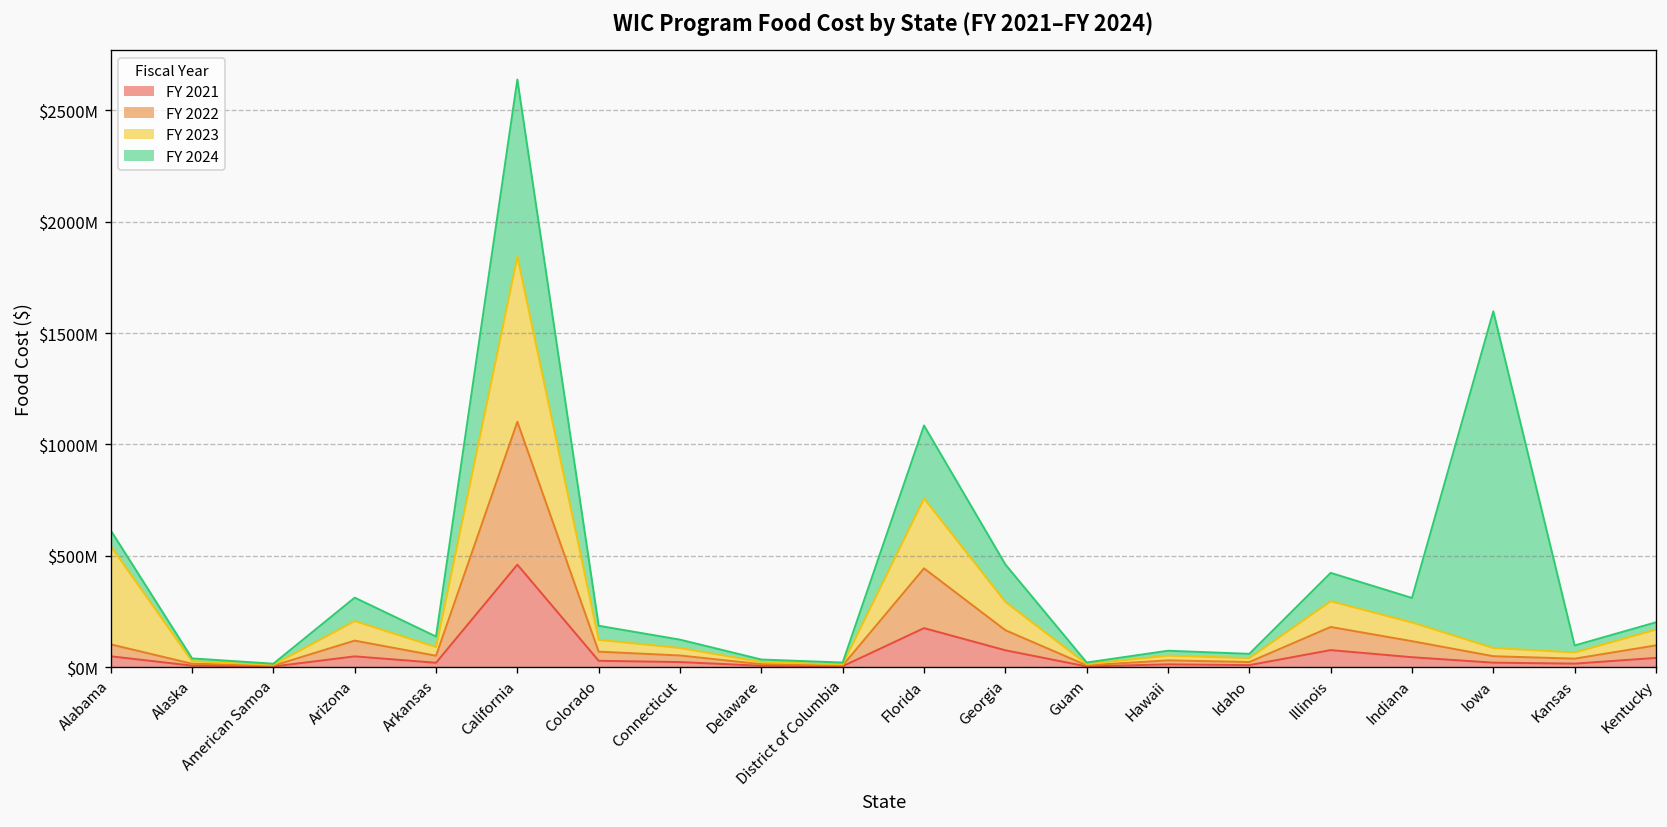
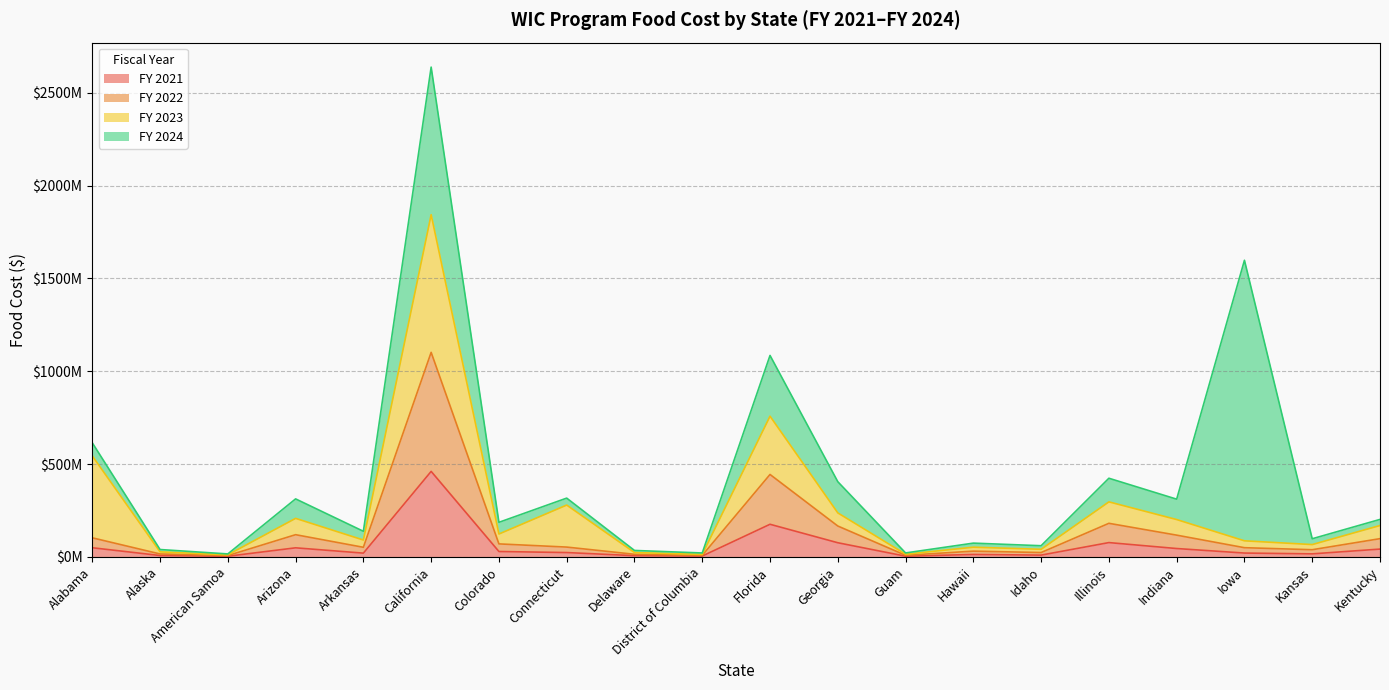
FY 2023, Connecticut: $30000000 -> $230000000
FY 2023, Georgia: $130000000 -> $70000000
